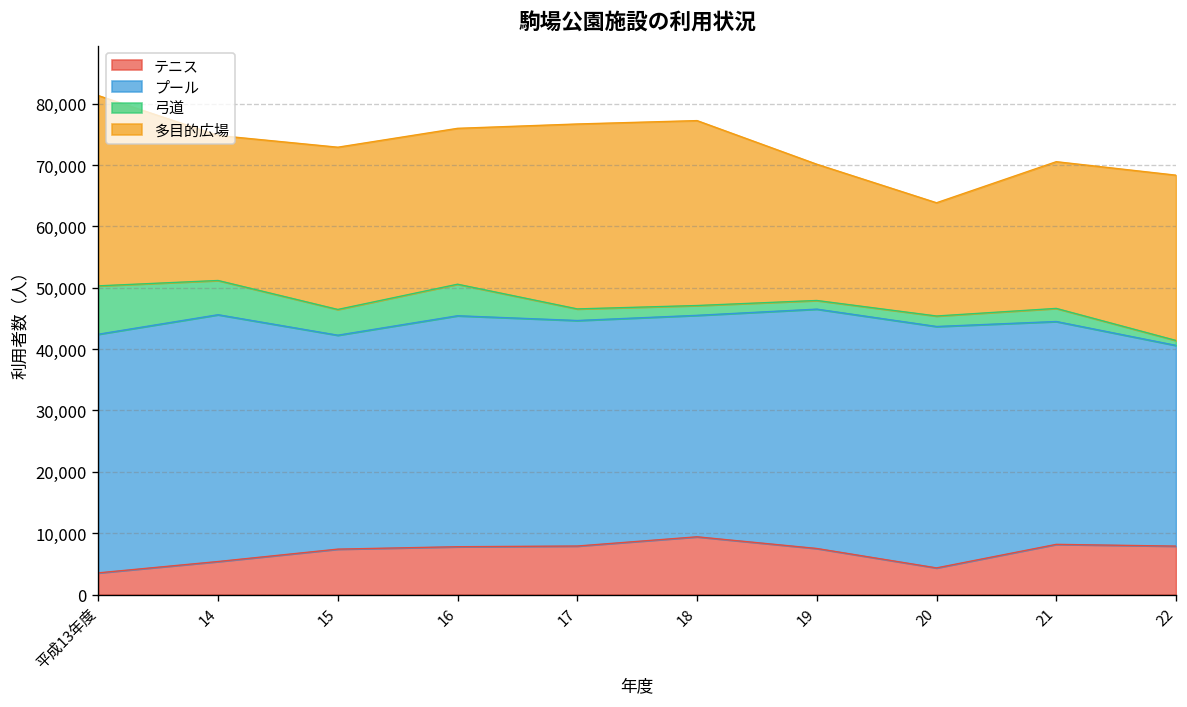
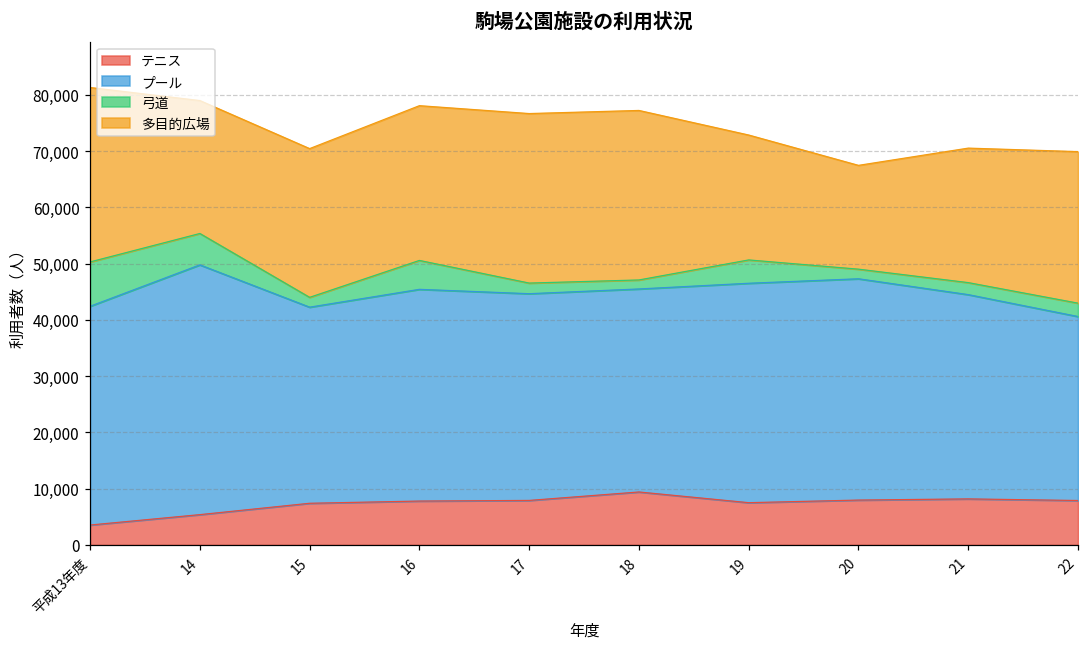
プール, 14: 40,000 -> 44,000
弓道, 15: 4,000 -> 2,000
多目的広場, 16: 25,000 -> 28,000
弓道, 19: 1,000 -> 4,000
テニス, 20: 4,000 -> 8,000
弓道, 22: 1,000 -> 2,000
